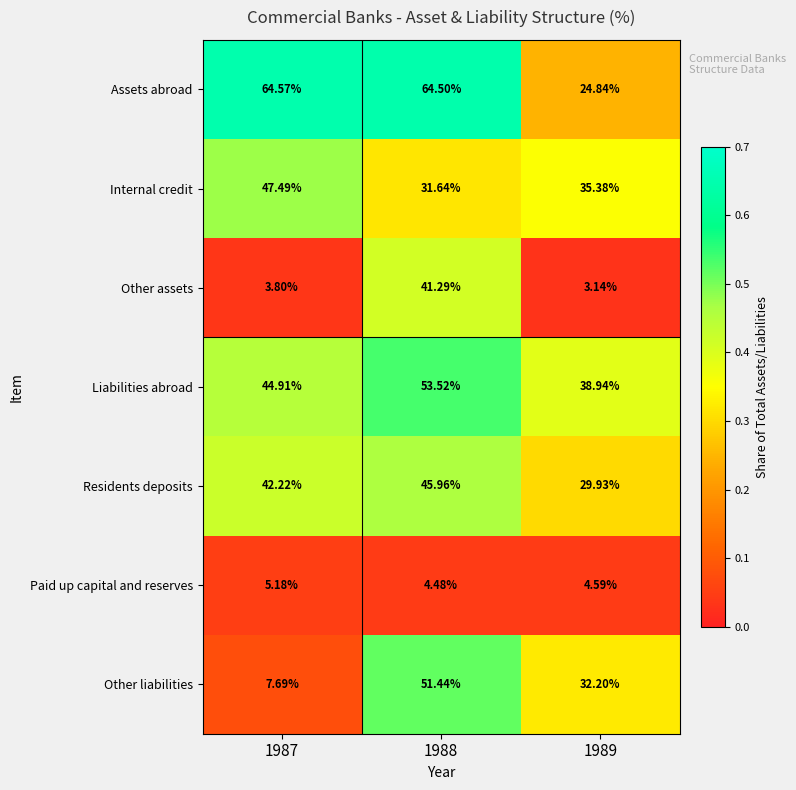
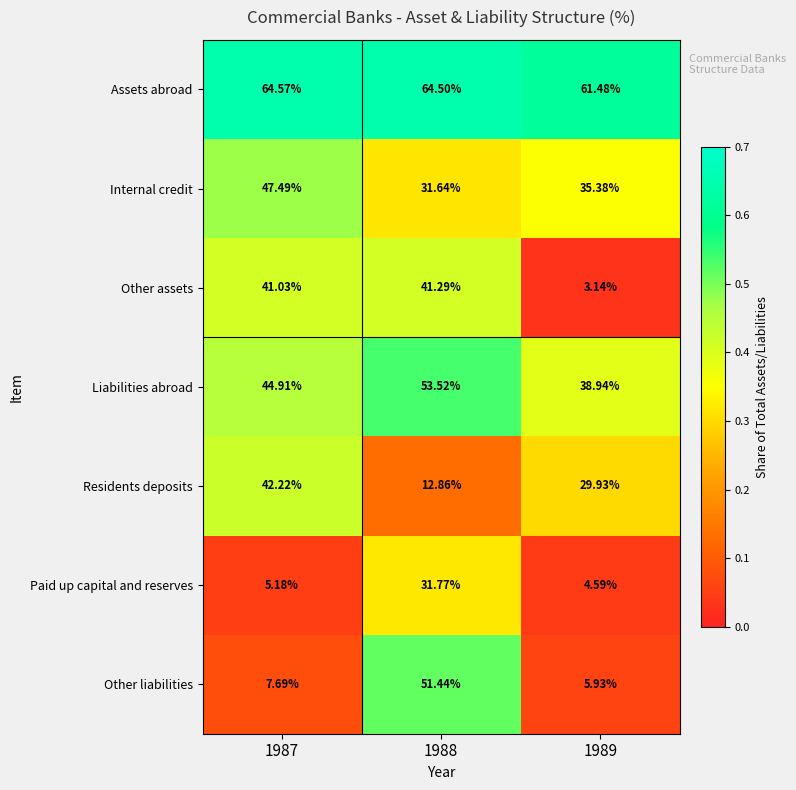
Assets abroad, 1989: 24.84% -> 61.48%
Other assets, 1987: 3.80% -> 41.03%
Residents deposits, 1988: 45.96% -> 12.86%
Paid up capital and reserves, 1988: 4.48% -> 31.77%
Other liabilities, 1989: 32.20% -> 5.93%
